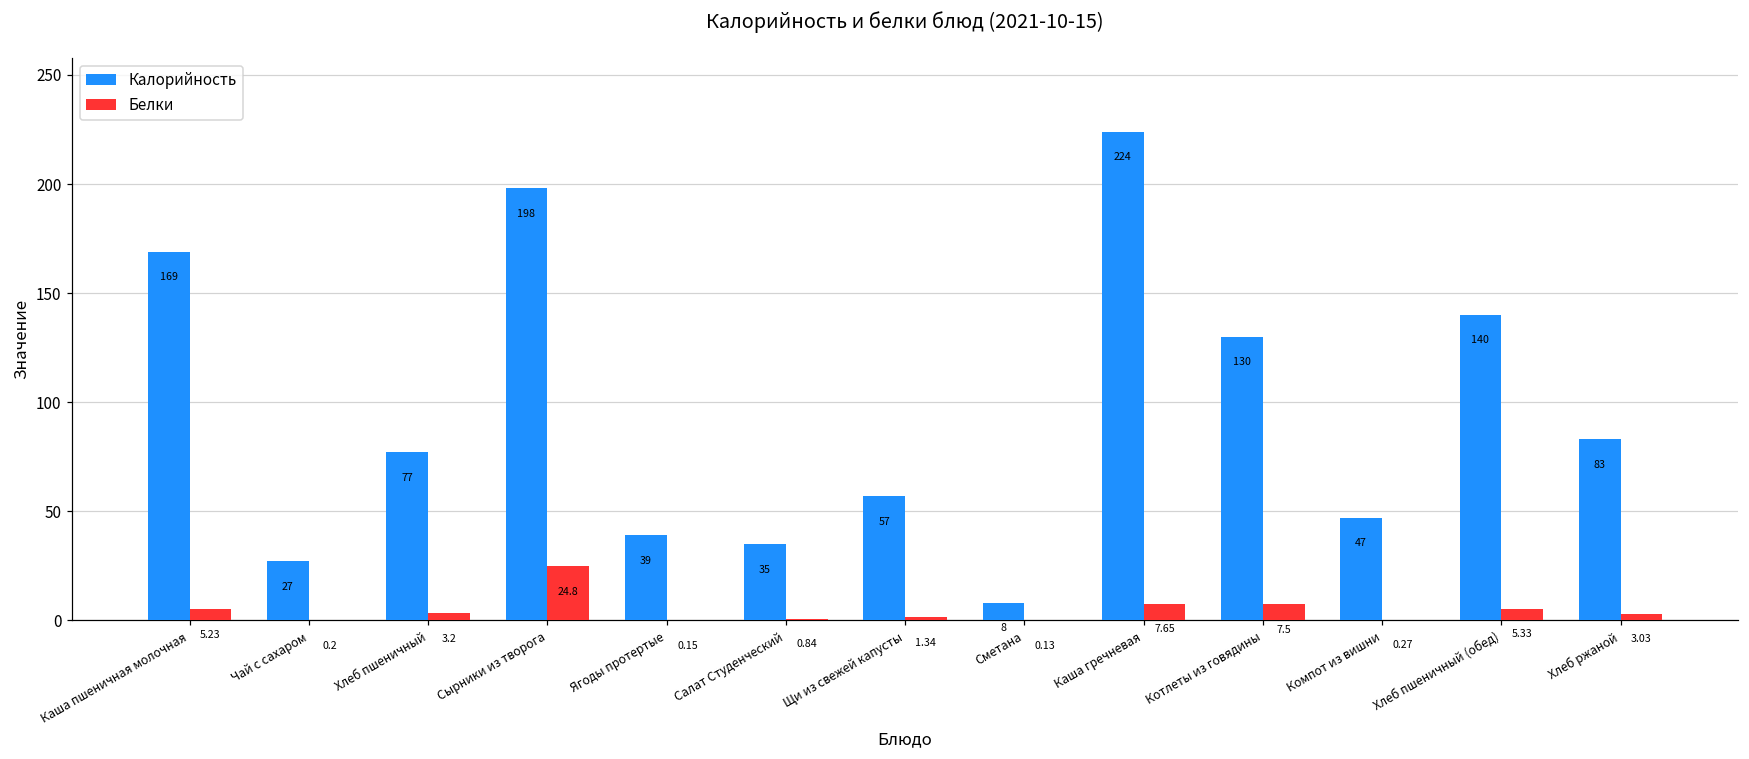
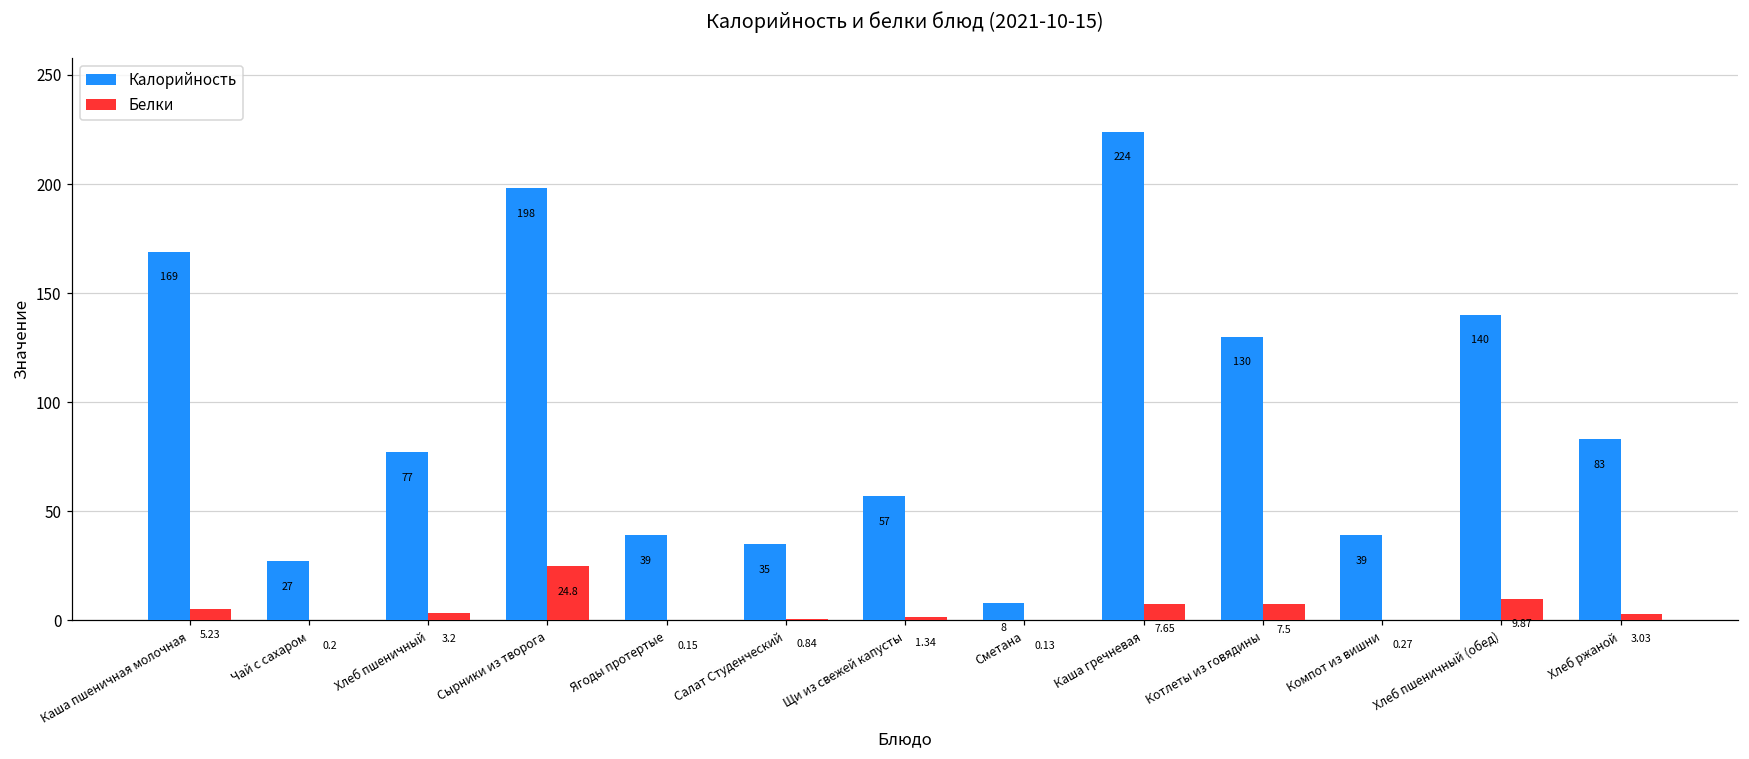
Калорийность, Компот из вишни: 47 -> 39
Белки, Хлеб пшеничный (обед): 5.33 -> 9.87
